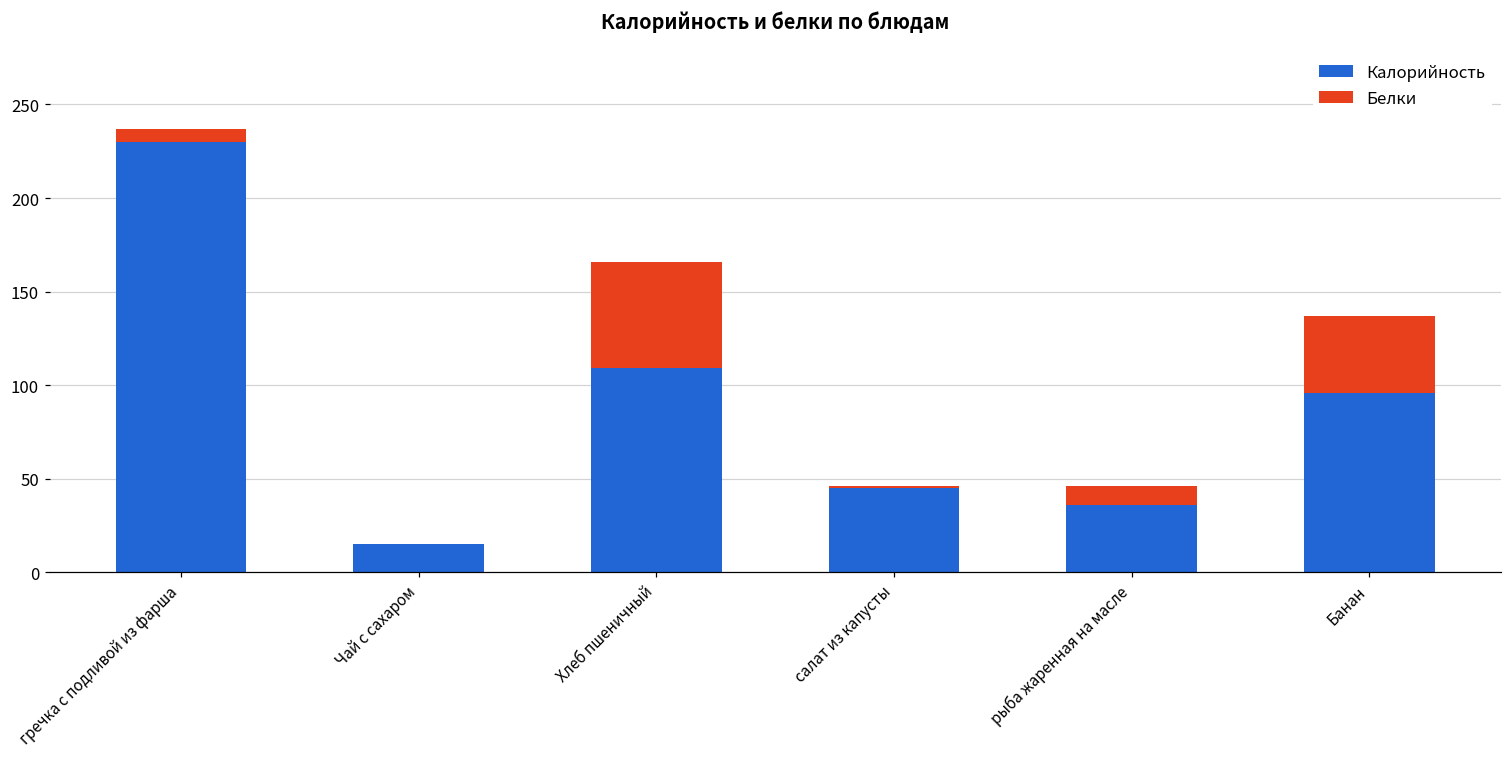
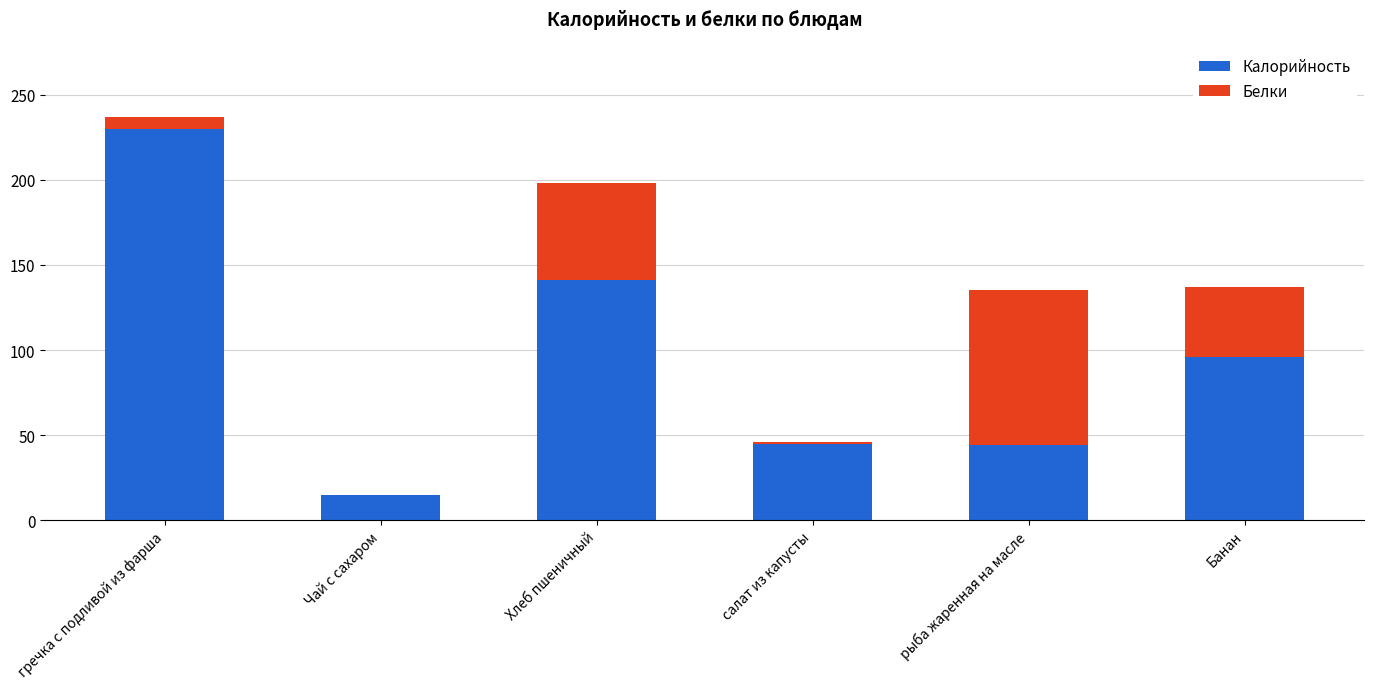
Калорийность, Хлеб пшеничный: 109 -> 141
Калорийность, рыба жаренная на масле: 36 -> 44
Белки, рыба жаренная на масле: 10 -> 91
